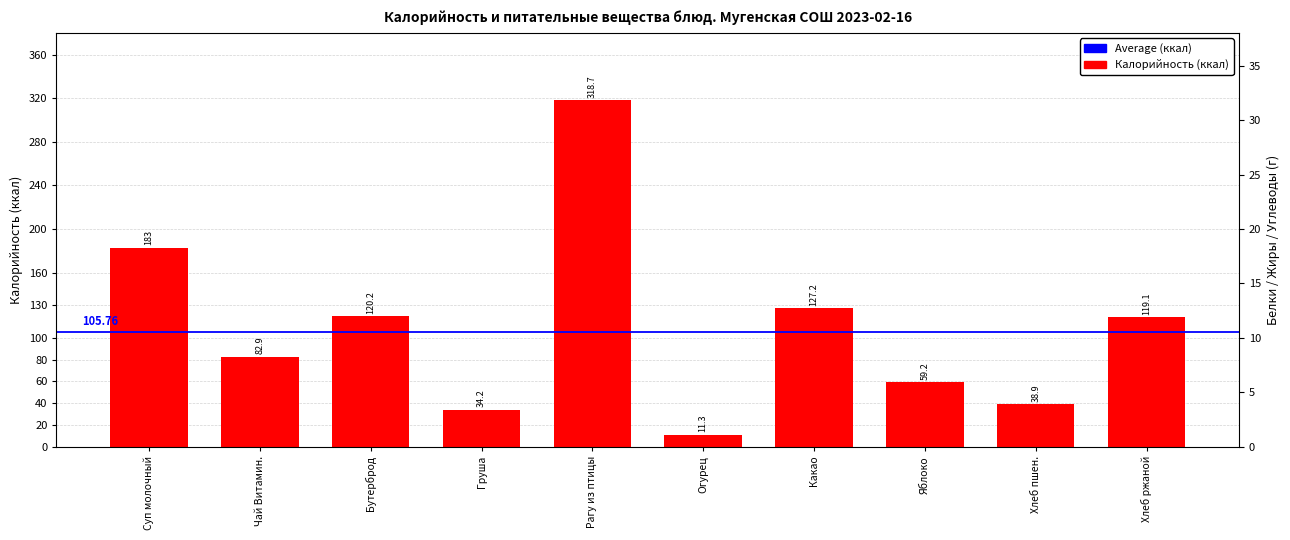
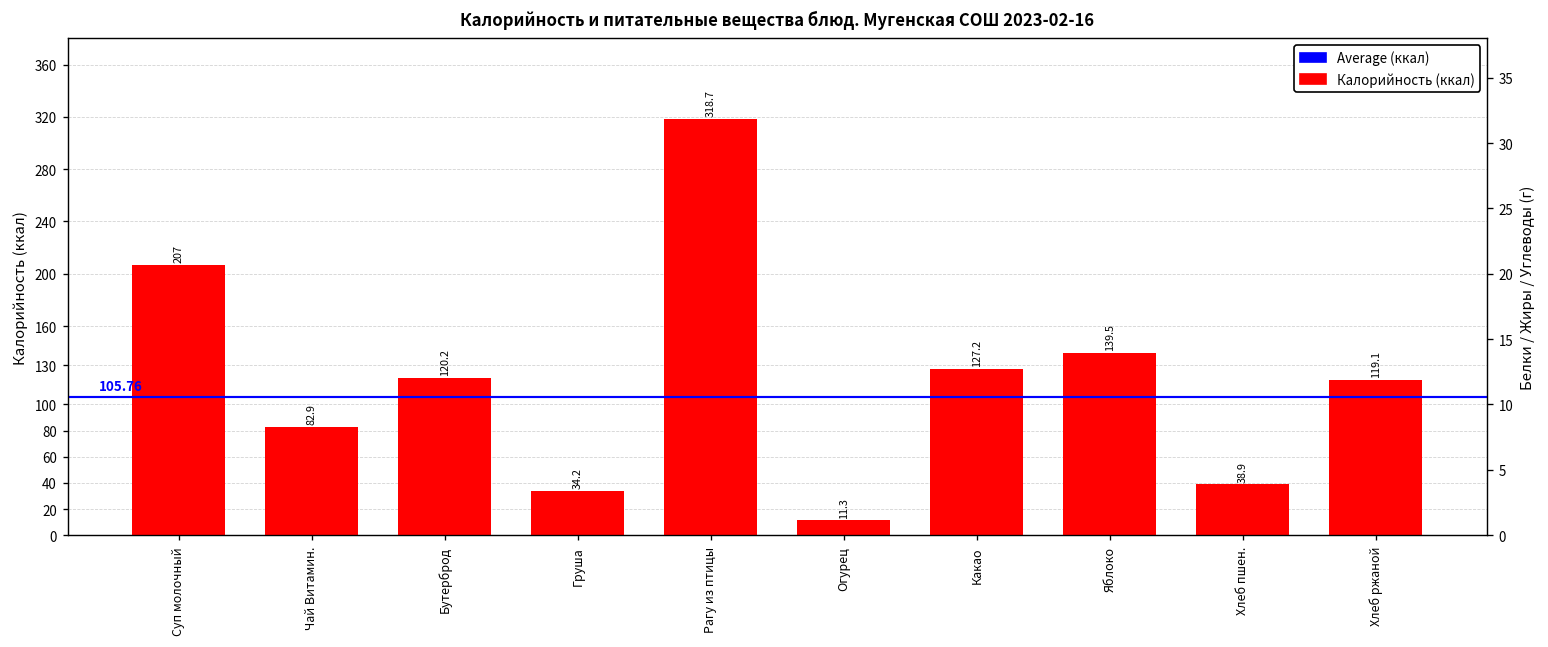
Калорийность (ккал), Суп молочный: 183 -> 207
Калорийность (ккал), Яблоко: 59.2 -> 139.5
